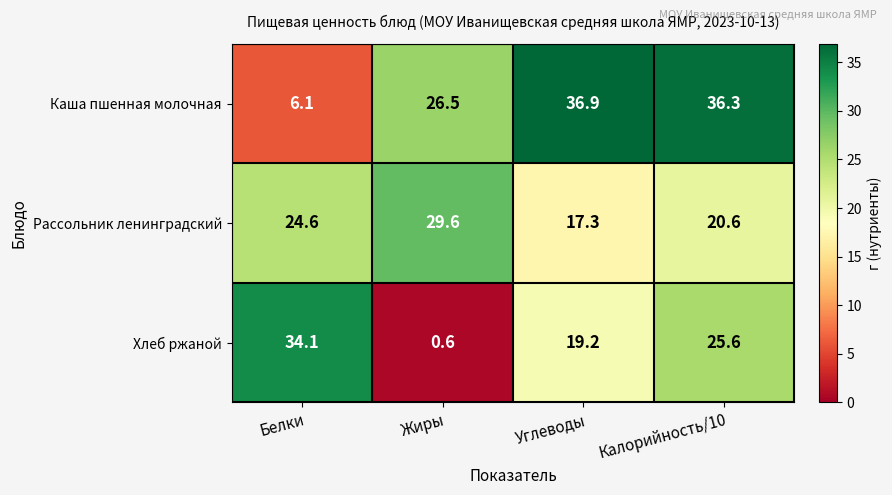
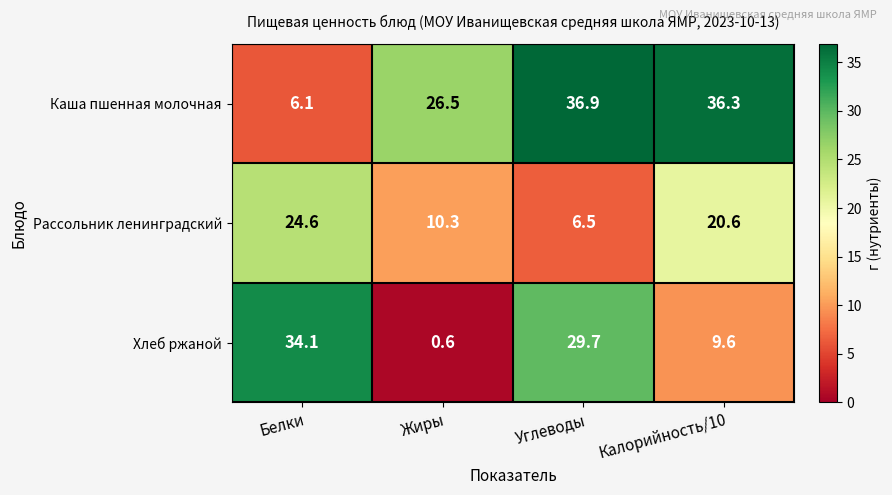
Рассольник ленинградский, Жиры: 29.6 -> 10.3
Рассольник ленинградский, Углеводы: 17.3 -> 6.5
Хлеб ржаной, Углеводы: 19.2 -> 29.7
Хлеб ржаной, Калорийность/10: 25.6 -> 9.6
